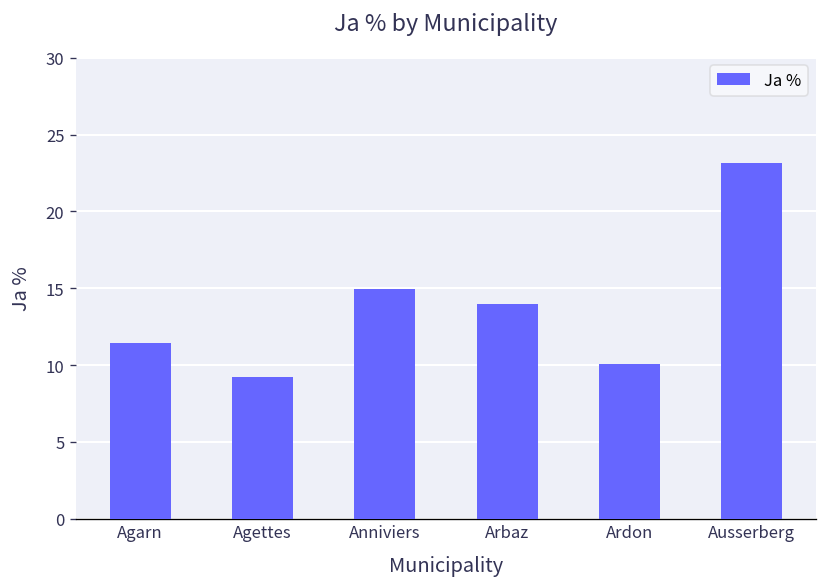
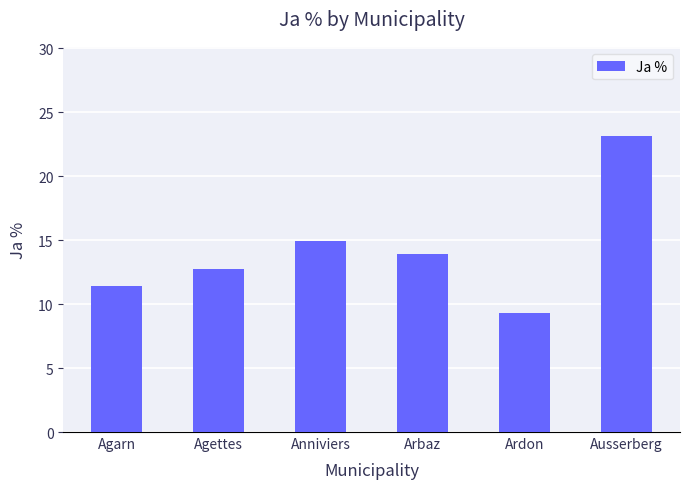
Agettes: 9.2 -> 12.8
Ardon: 10.1 -> 9.3
